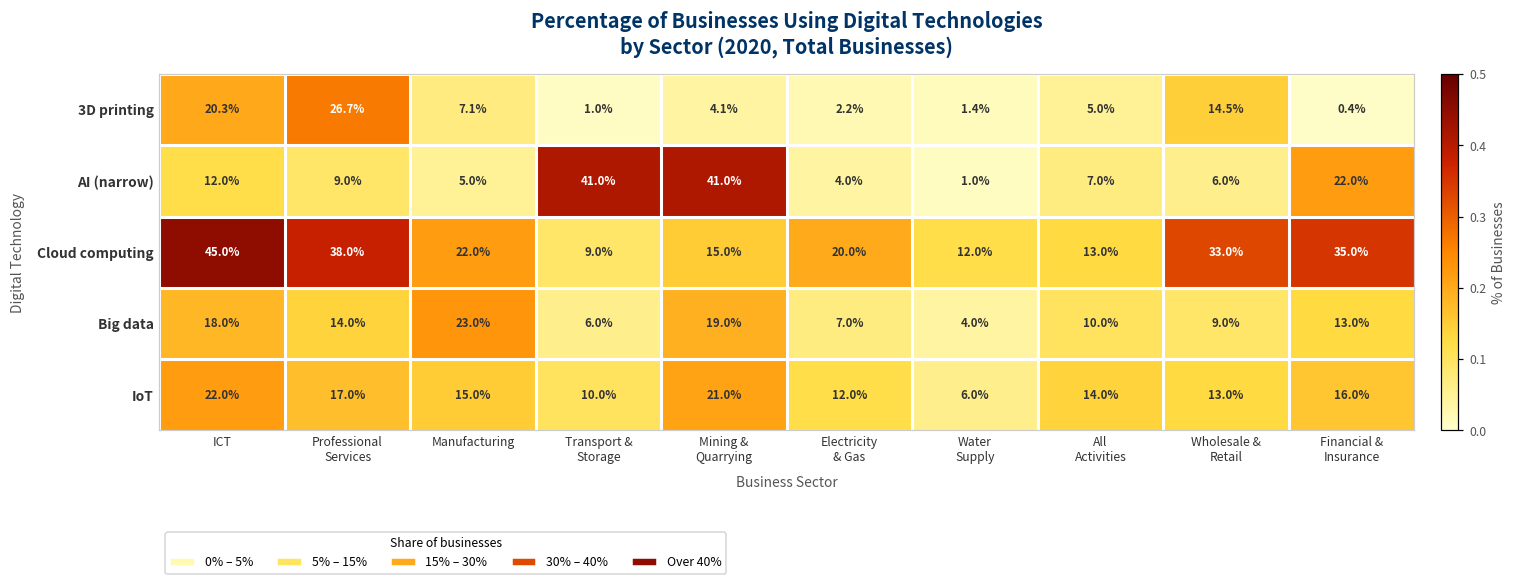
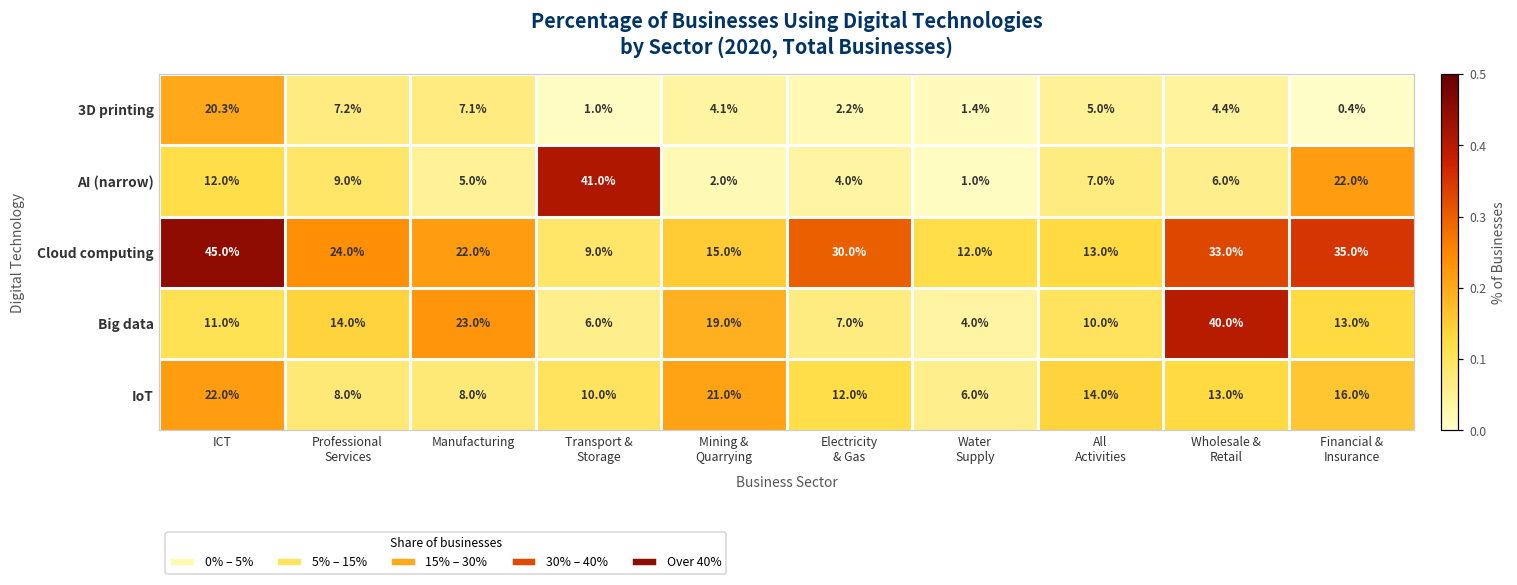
3D printing, Professional Services: 26.7% -> 7.2%
3D printing, Wholesale & Retail: 14.5% -> 4.4%
AI (narrow), Mining & Quarrying: 41.0% -> 2.0%
Cloud computing, Professional Services: 38.0% -> 24.0%
Cloud computing, Electricity & Gas: 20.0% -> 30.0%
Big data, ICT: 18.0% -> 11.0%
Big data, Wholesale & Retail: 9.0% -> 40.0%
IoT, Professional Services: 17.0% -> 8.0%
IoT, Manufacturing: 15.0% -> 8.0%
